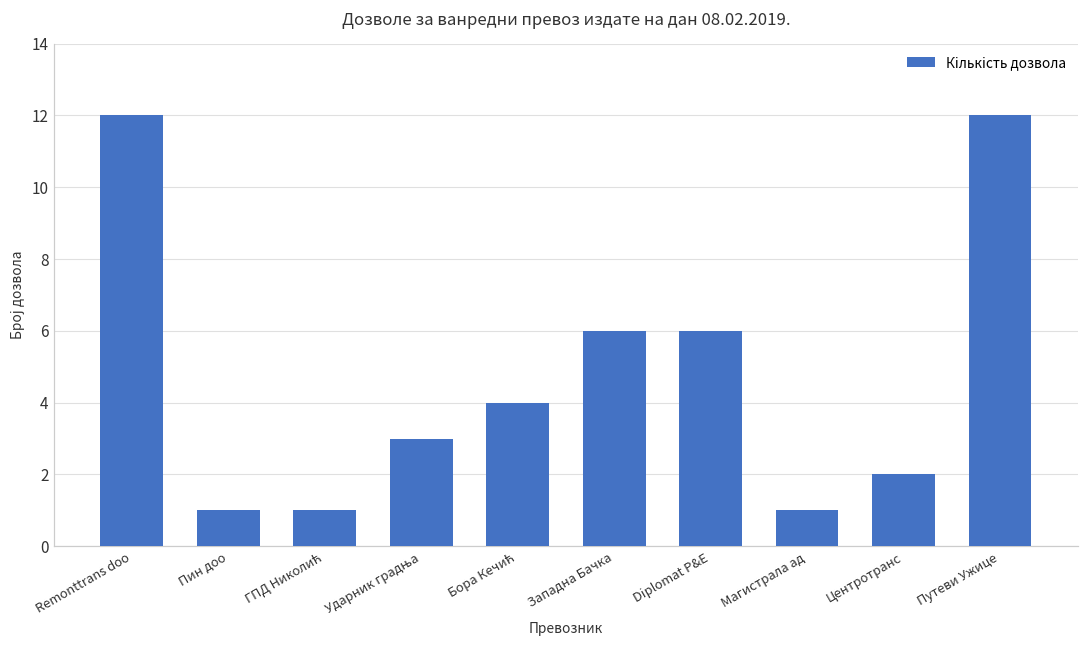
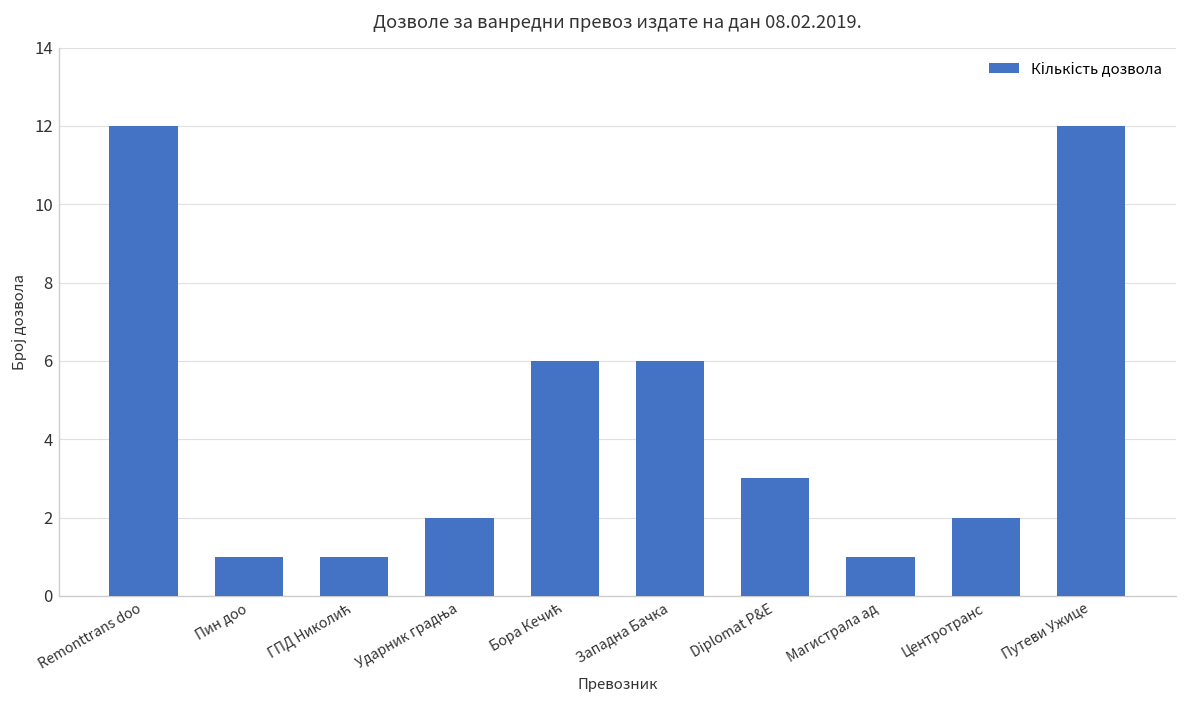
Ударник градња: 3 -> 2
Бора Кечић: 4 -> 6
Diplomat P&E: 6 -> 3
